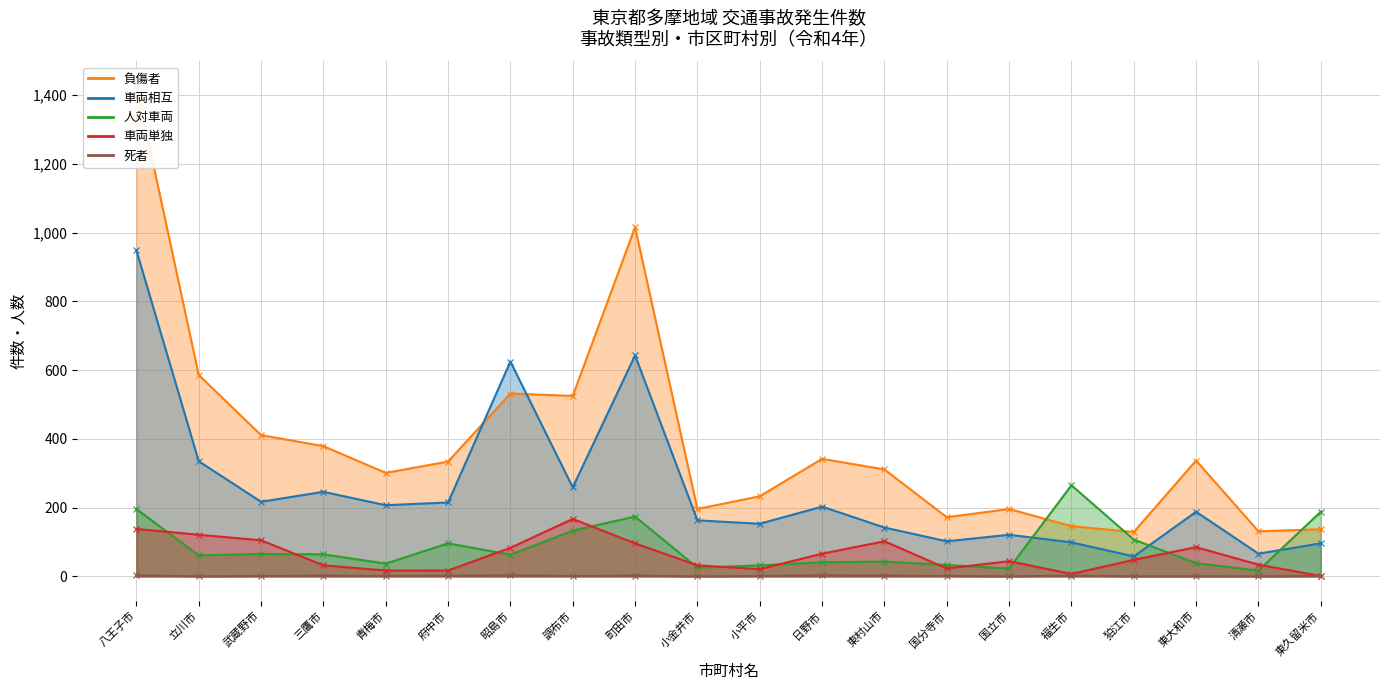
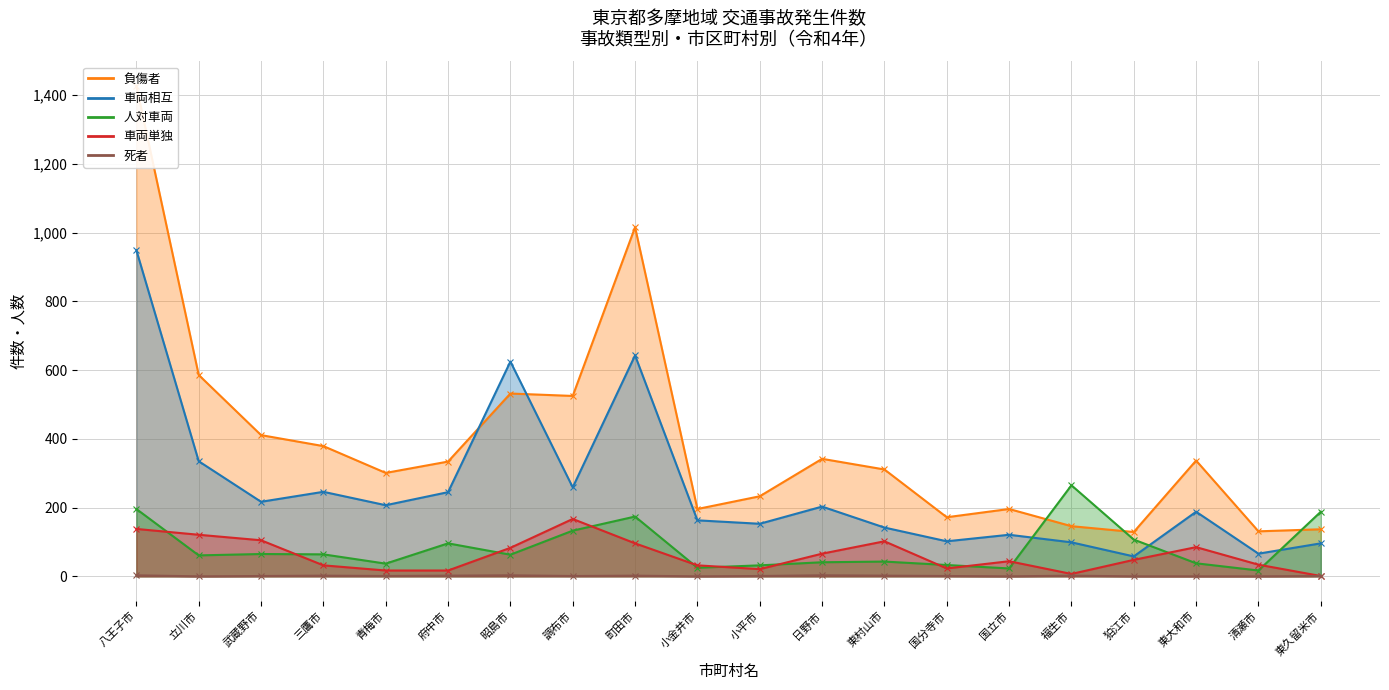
車両相互, 府中市: 220 -> 250
